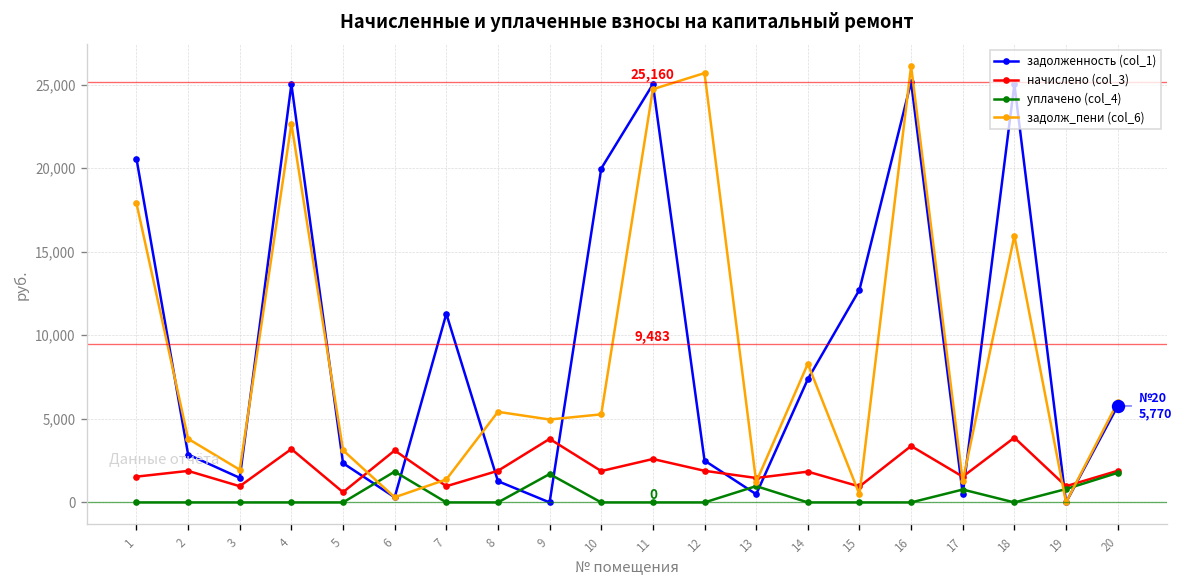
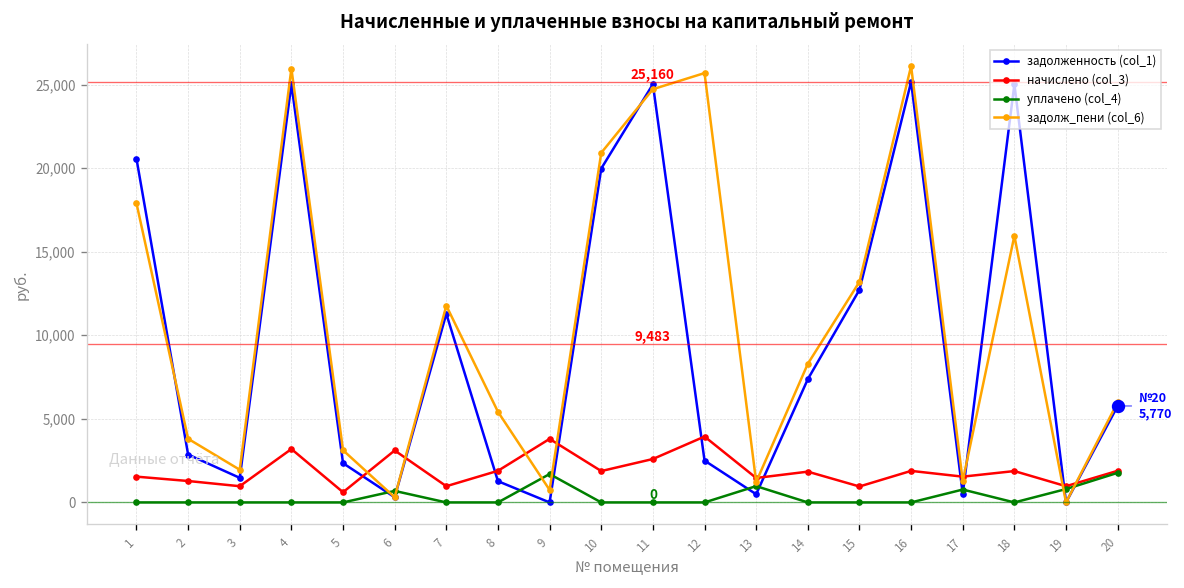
начислено (col_3), 2: 1,900 -> 1,300
задолж_пени (col_6), 4: 22,700 -> 26,000
уплачено (col_4), 6: 1,800 -> 700
задолж_пени (col_6), 7: 1,400 -> 11,800
задолж_пени (col_6), 9: 5,000 -> 700
задолж_пени (col_6), 10: 5,300 -> 20,900
начислено (col_3), 12: 1,900 -> 3,900
задолж_пени (col_6), 15: 500 -> 13,200
начислено (col_3), 16: 3,400 -> 1,900
начислено (col_3), 18: 3,900 -> 1,900
